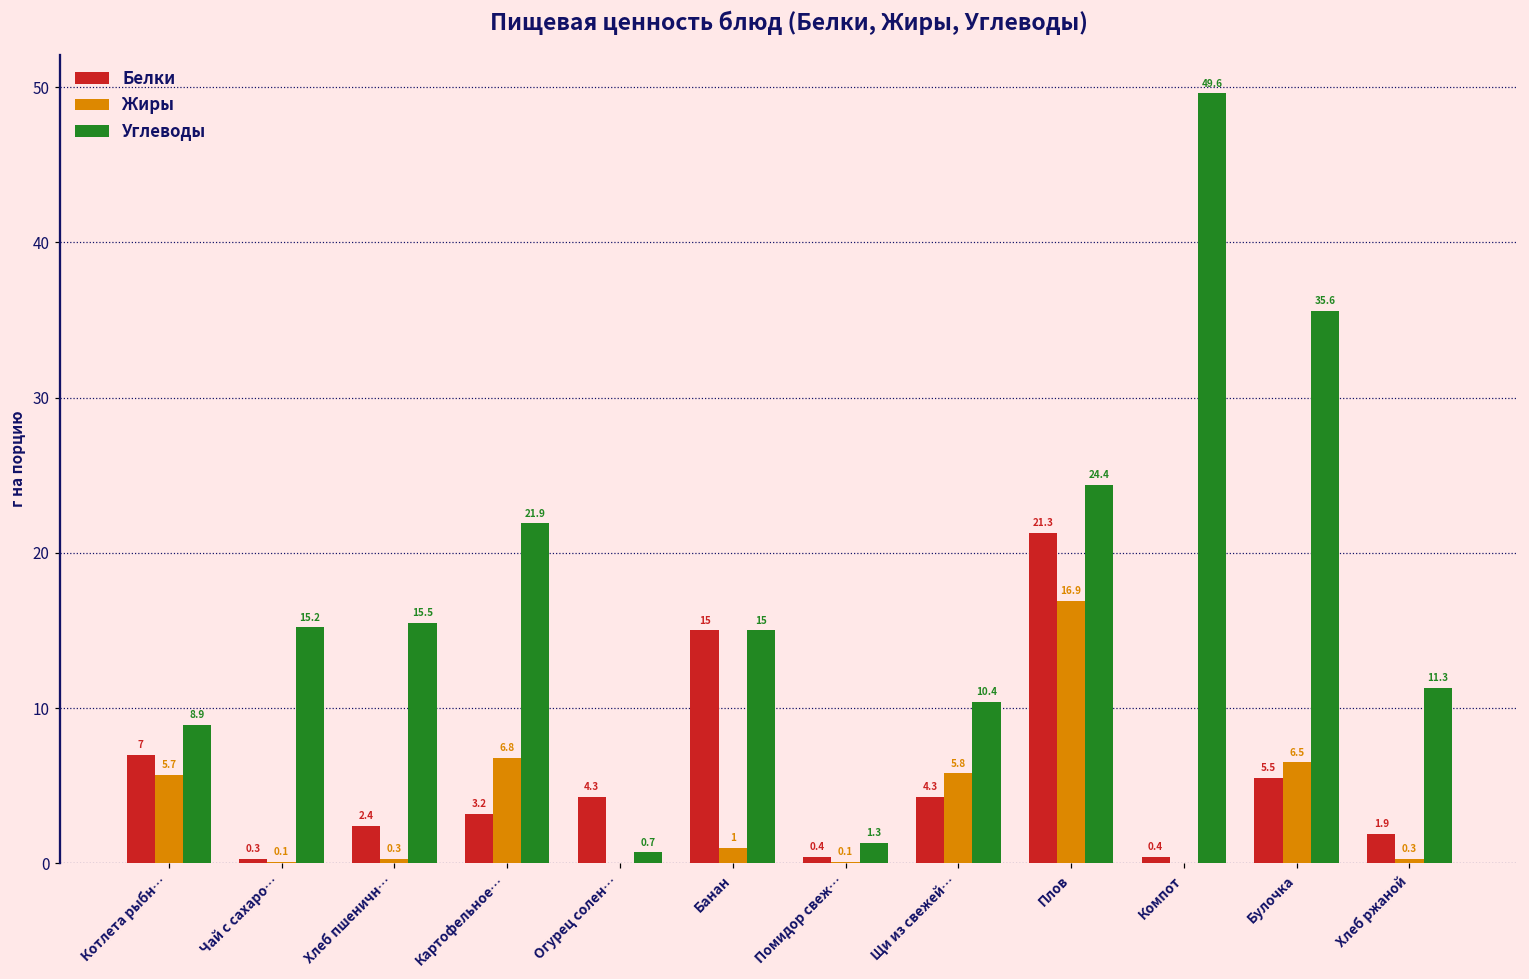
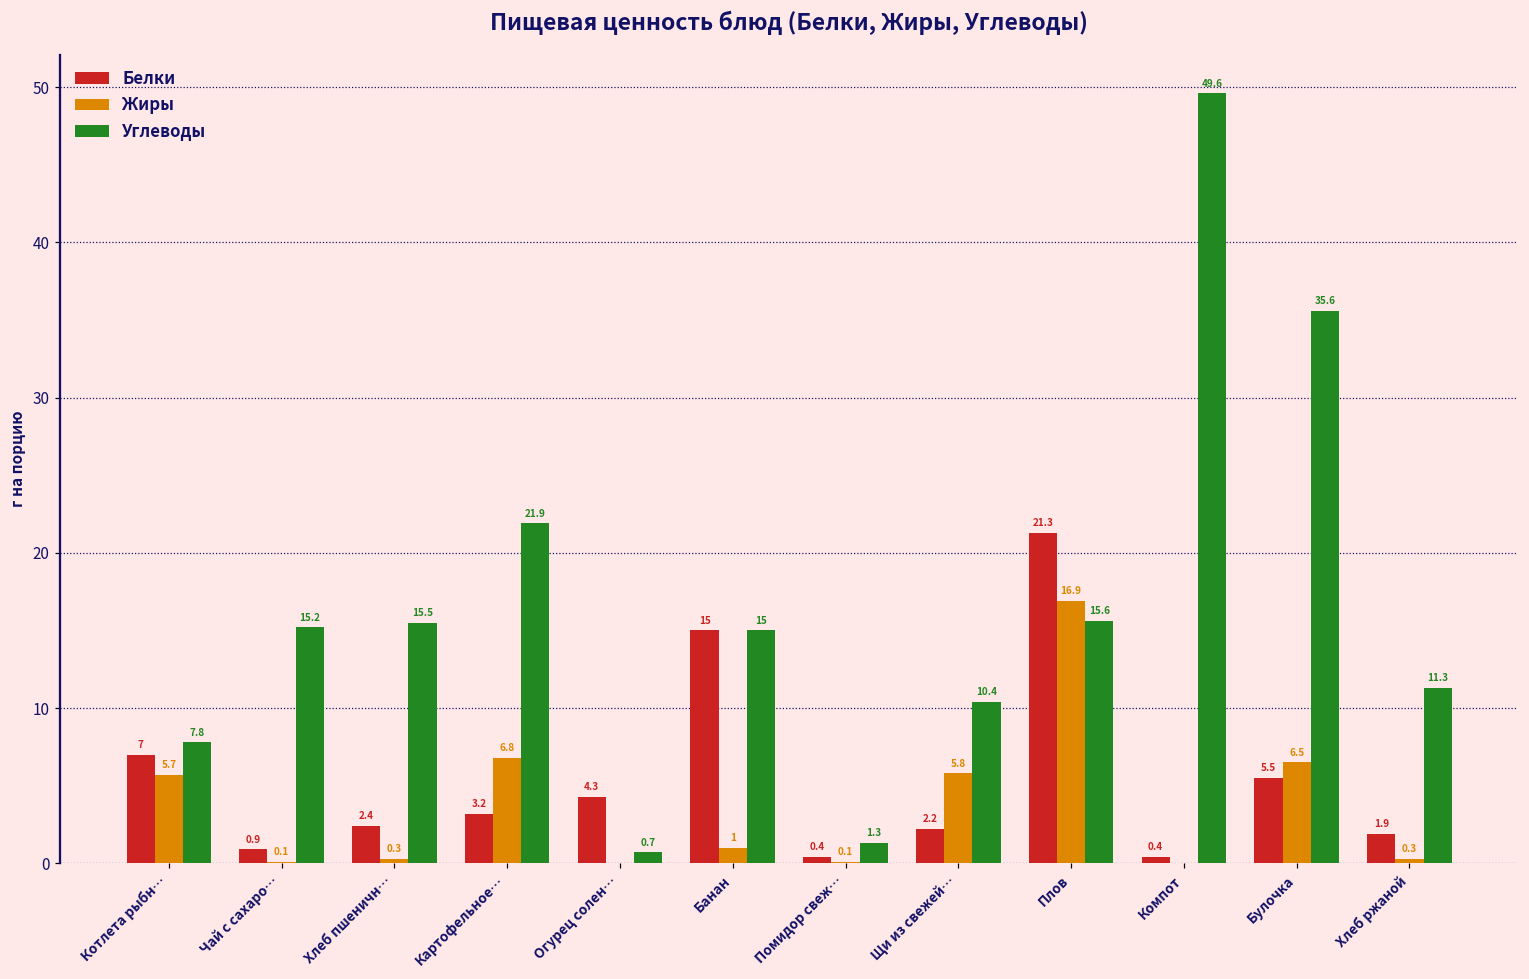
Углеводы, Котлета рыбн…: 8.9 -> 7.8
Белки, Чай с сахаро…: 0.3 -> 0.9
Белки, Щи из свежей…: 4.3 -> 2.2
Углеводы, Плов: 24.4 -> 15.6
